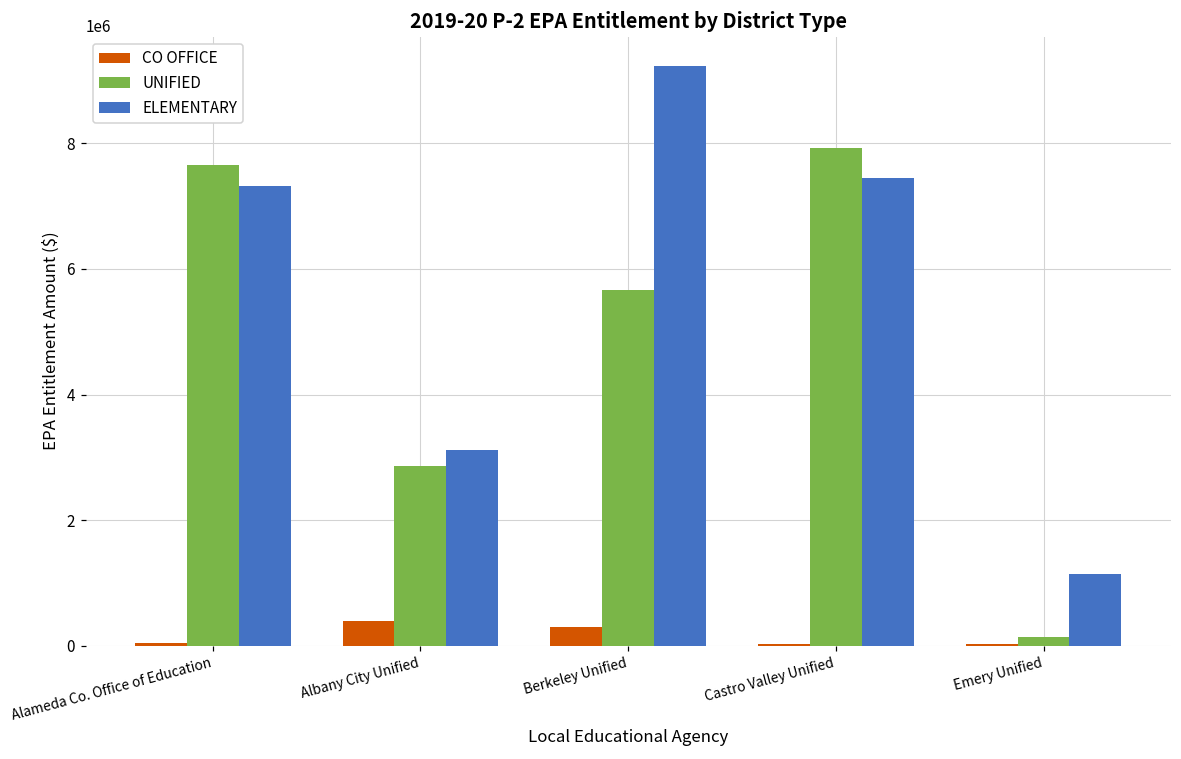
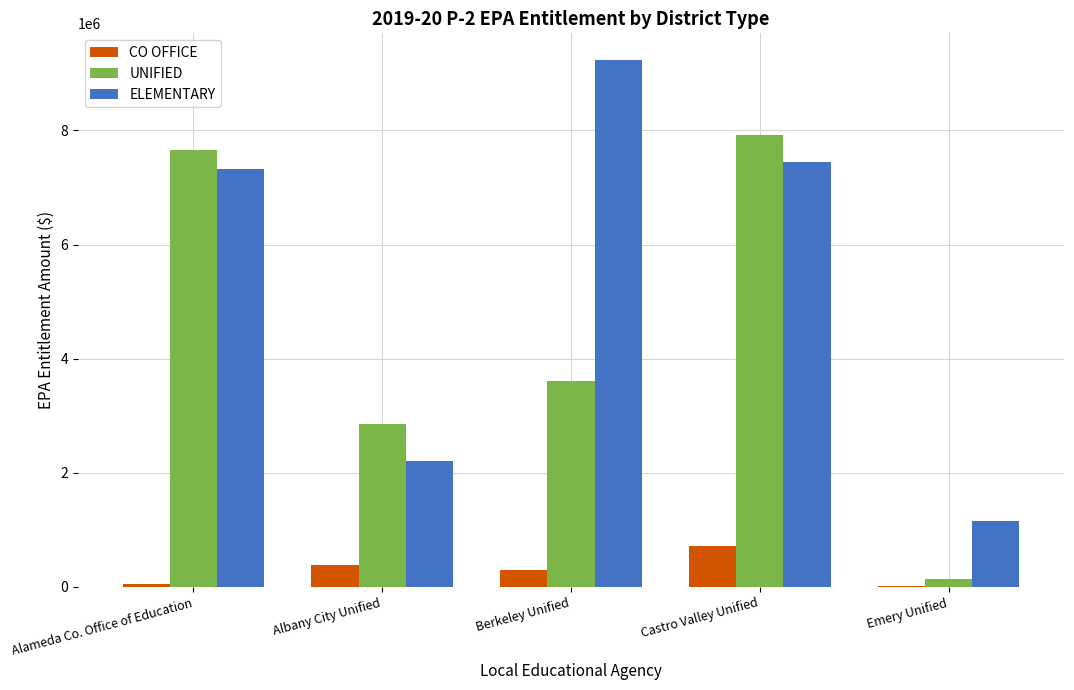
ELEMENTARY, Albany City Unified: 3100000 -> 2200000
UNIFIED, Berkeley Unified: 5700000 -> 3600000
CO OFFICE, Castro Valley Unified: 0 -> 700000
